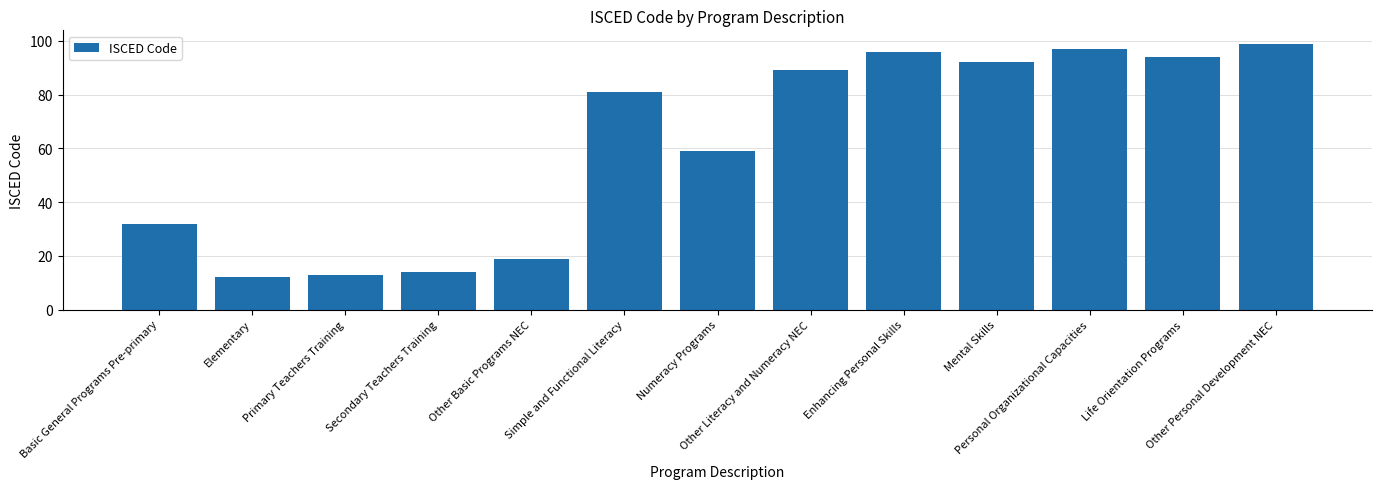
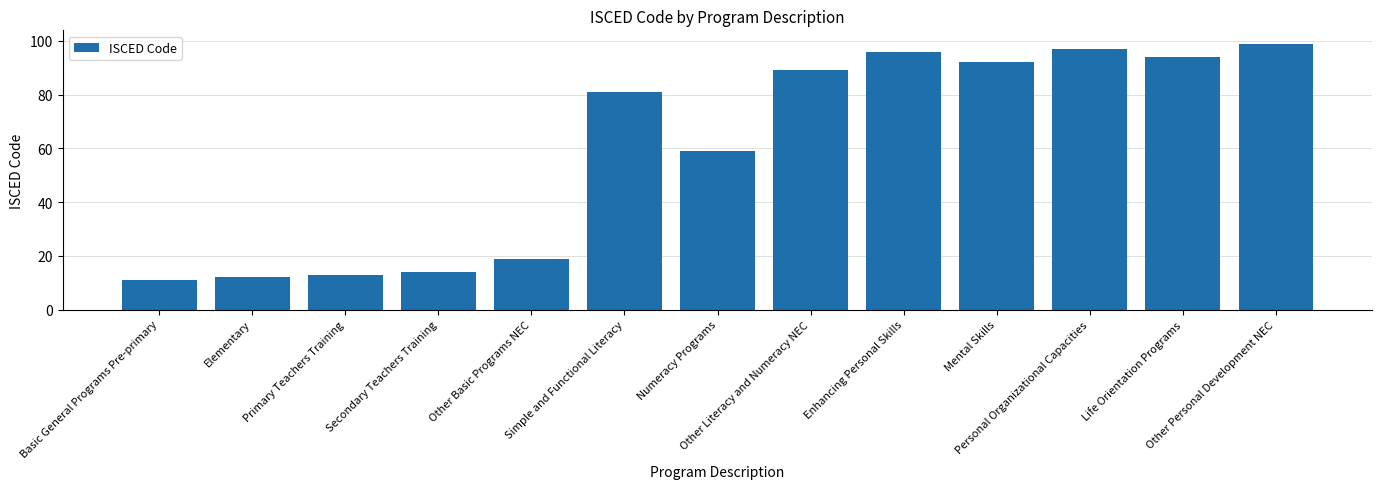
Basic General Programs Pre-primary: 32 -> 11
